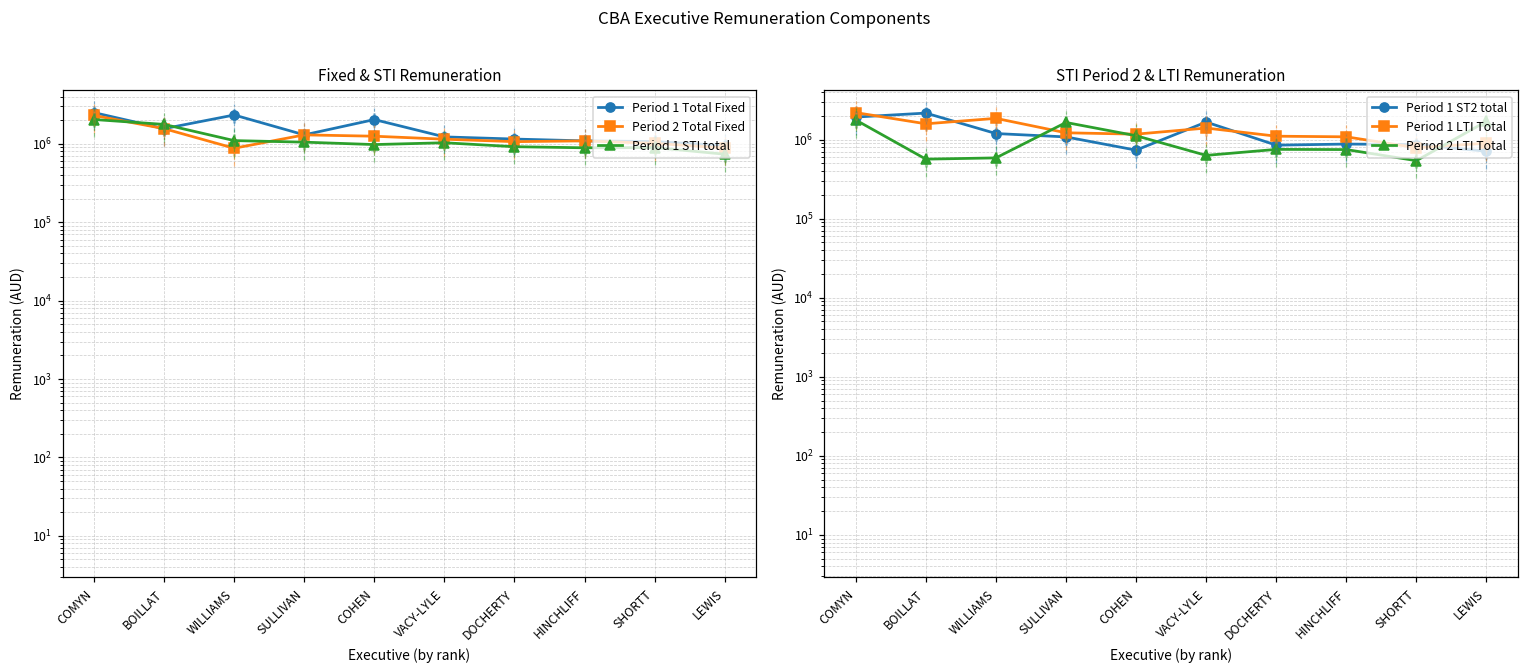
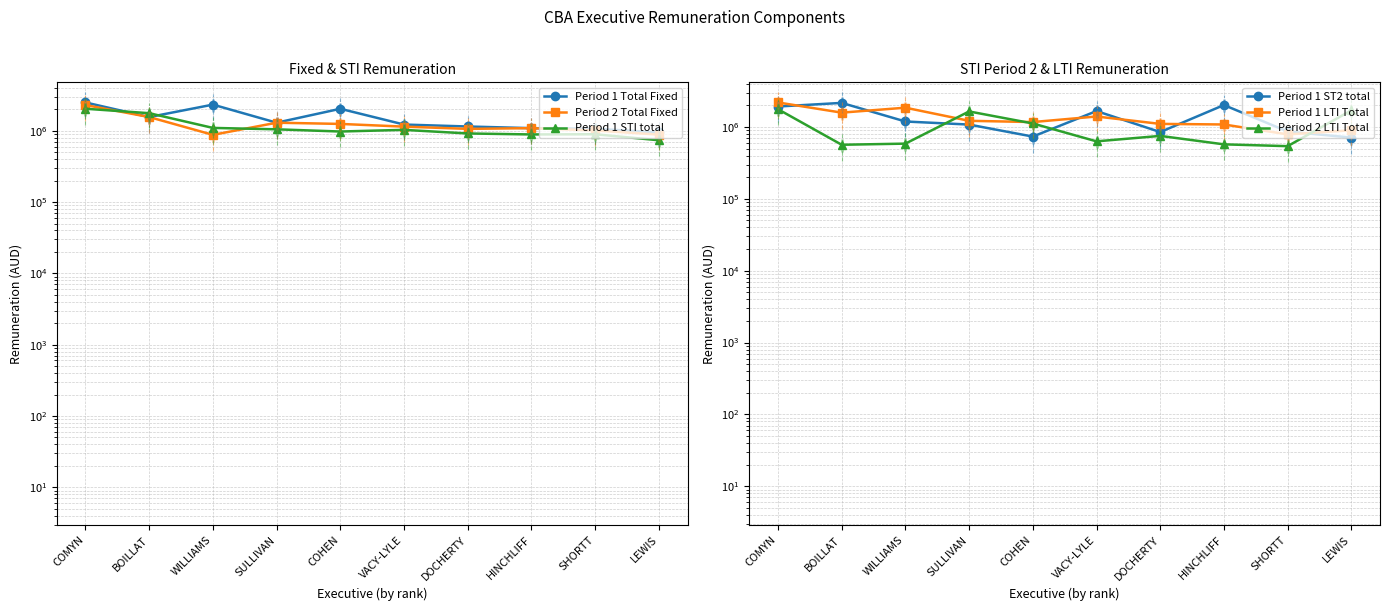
STI Period 2 & LTI Remuneration, Period 1 ST2 total, HINCHLIFF: 900000 -> 2000000
STI Period 2 & LTI Remuneration, Period 2 LTI Total, HINCHLIFF: 700000 -> 600000
